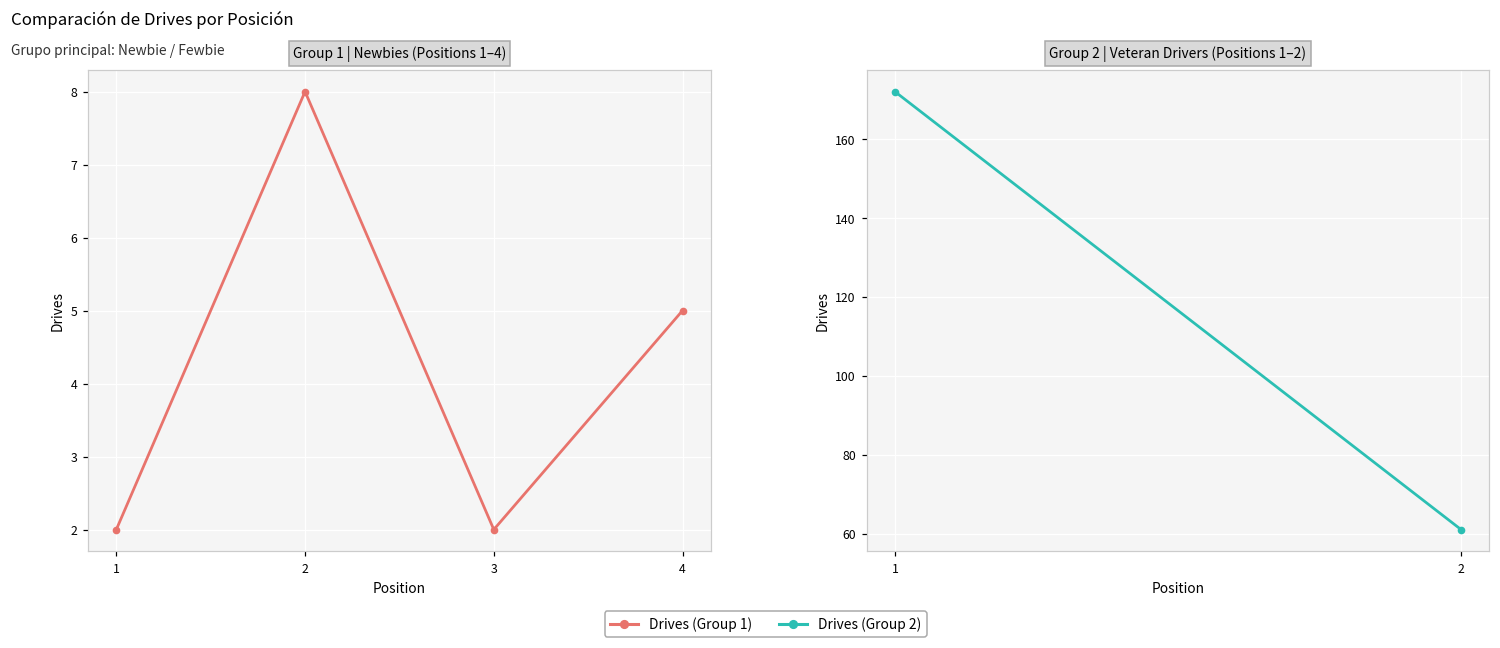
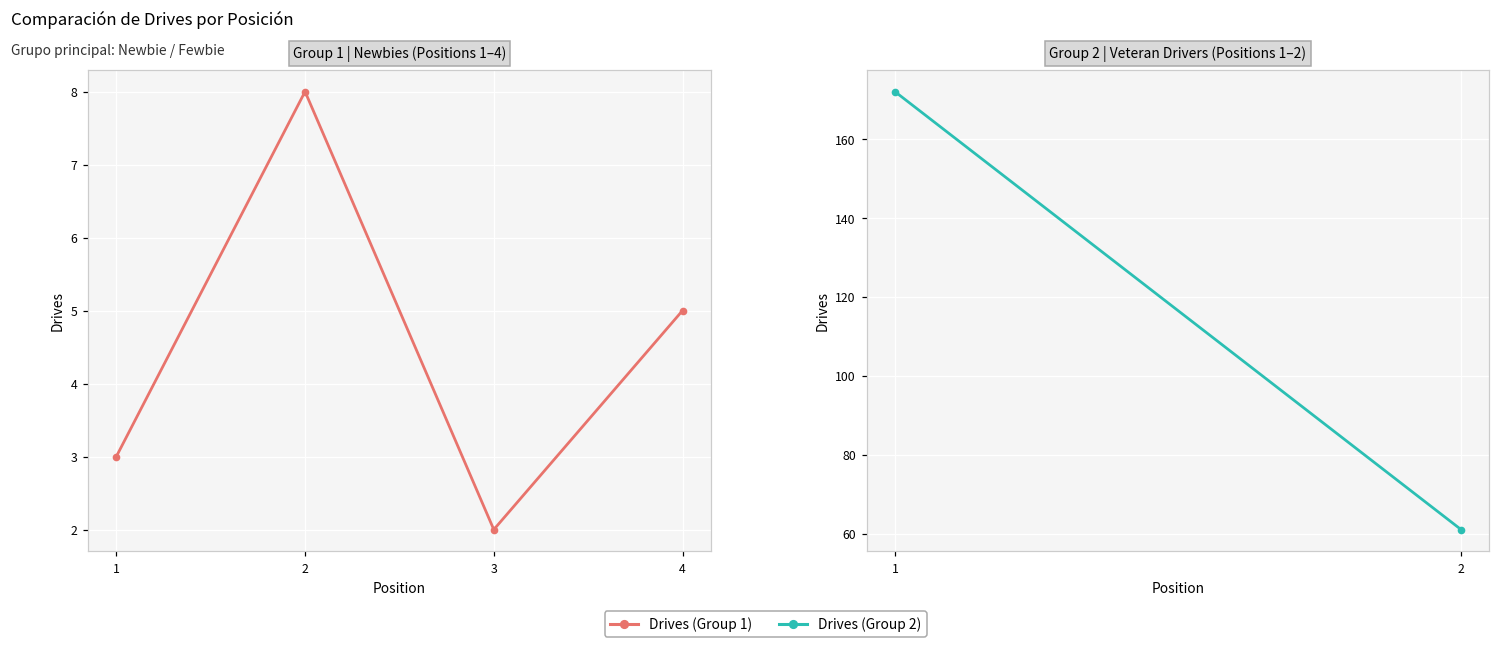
Group 1 | Newbies (Positions 1–4), 1: 2 -> 3
